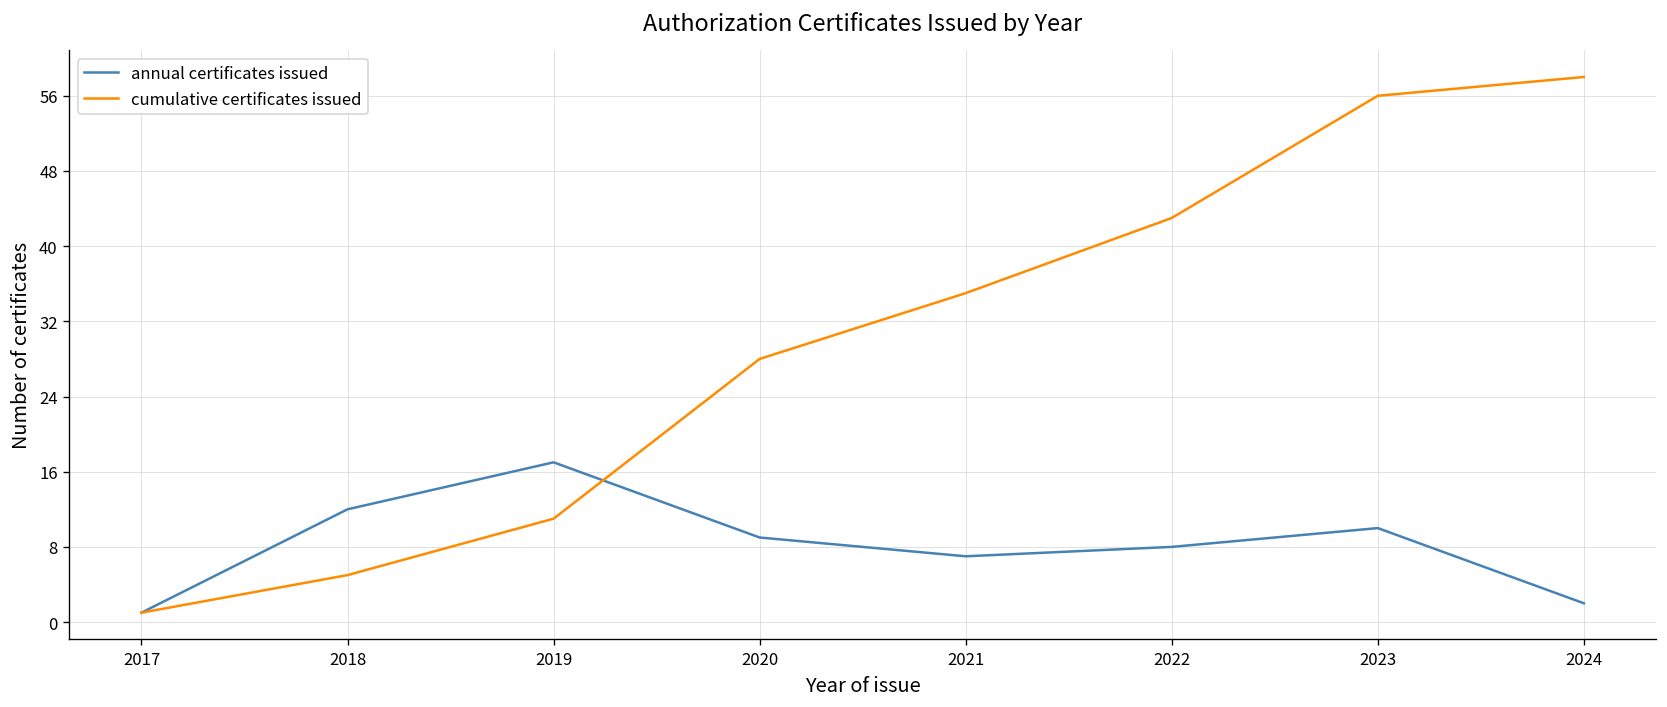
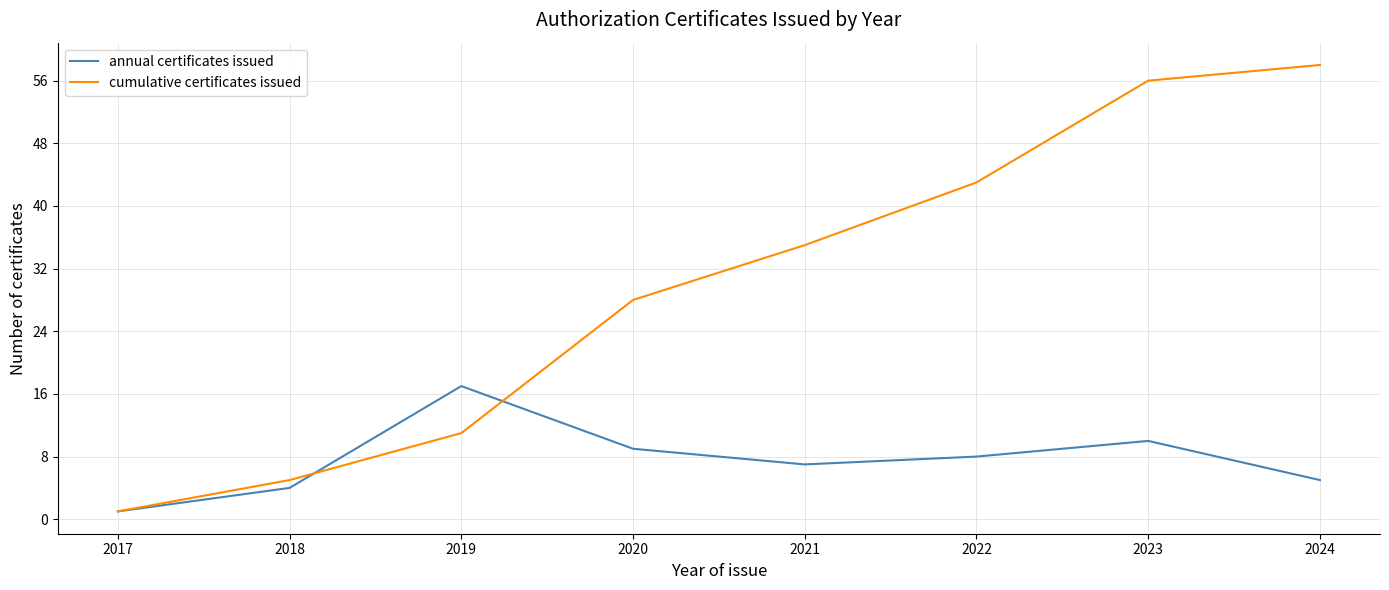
annual certificates issued, 2018: 12 -> 4
annual certificates issued, 2024: 2 -> 5
